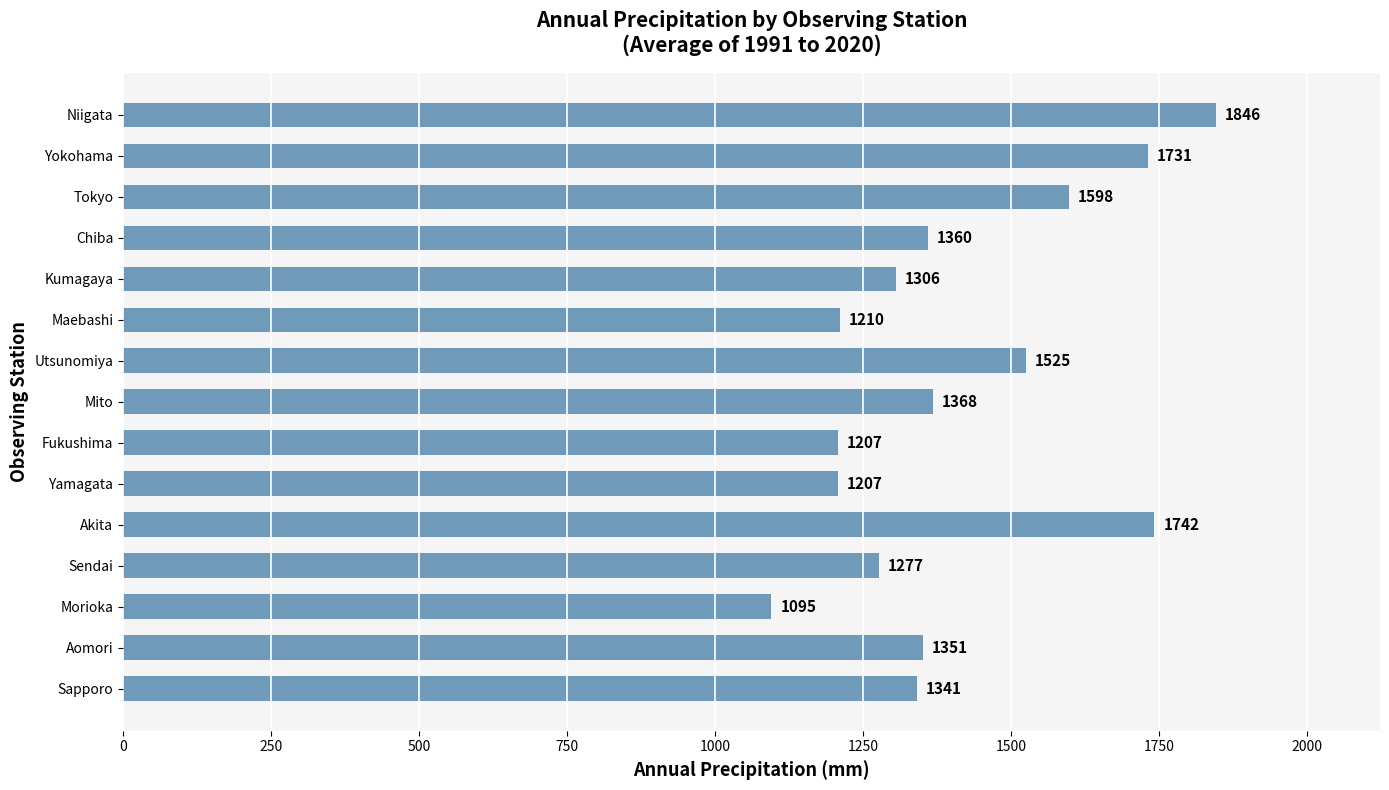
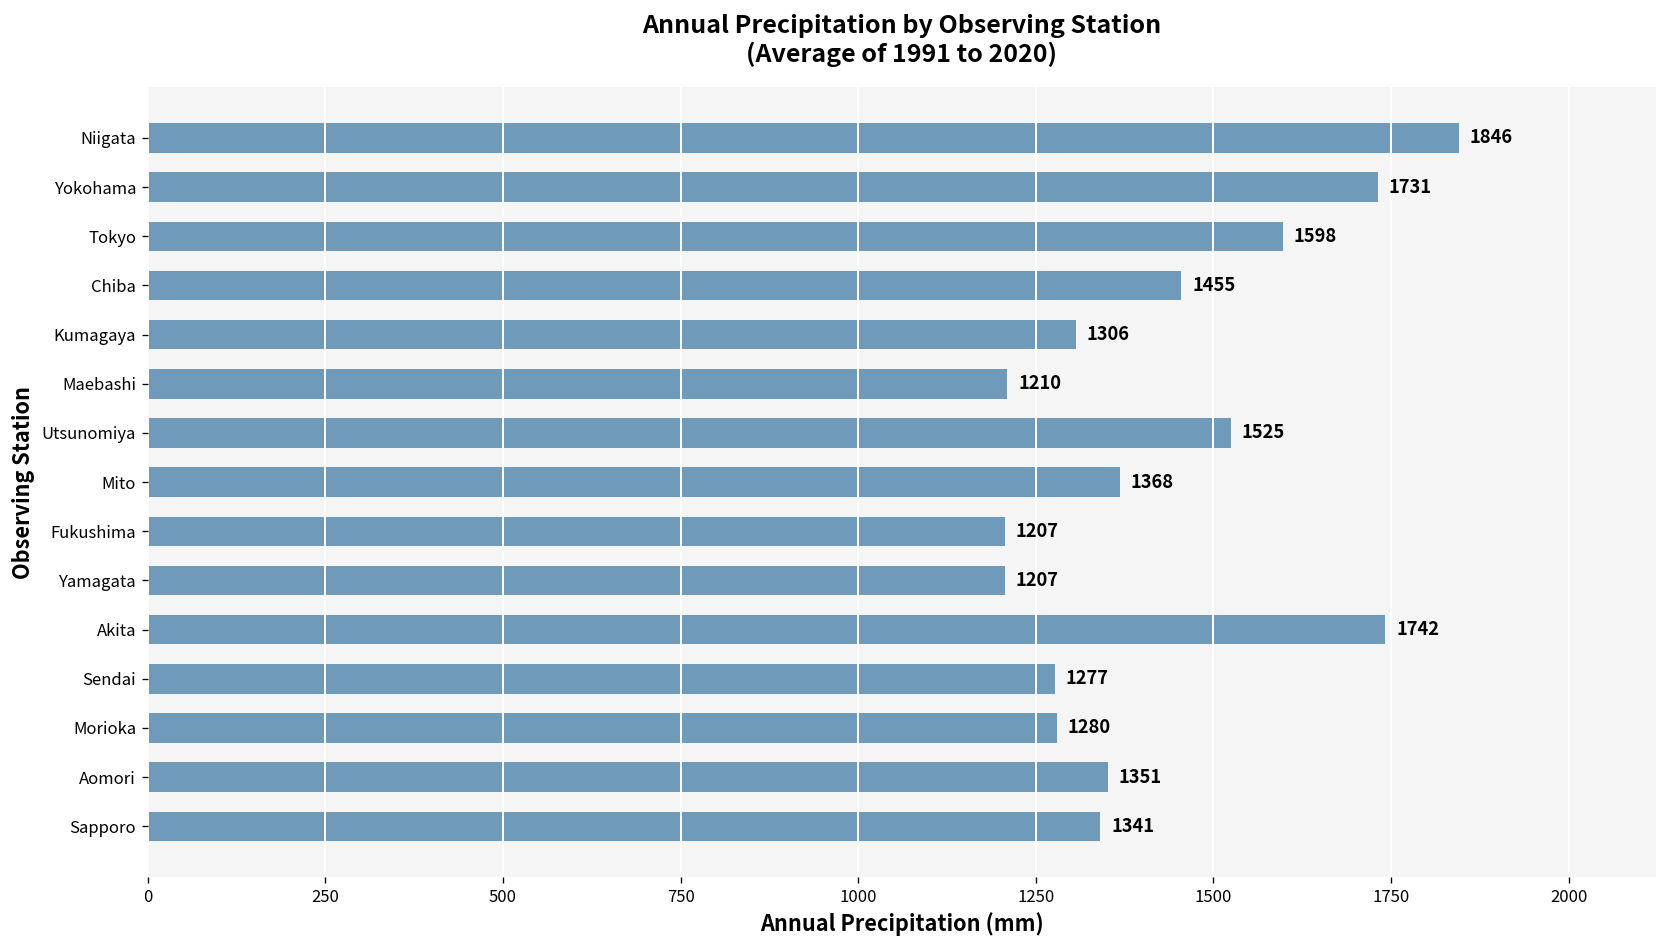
Chiba: 1360 -> 1455
Morioka: 1095 -> 1280
